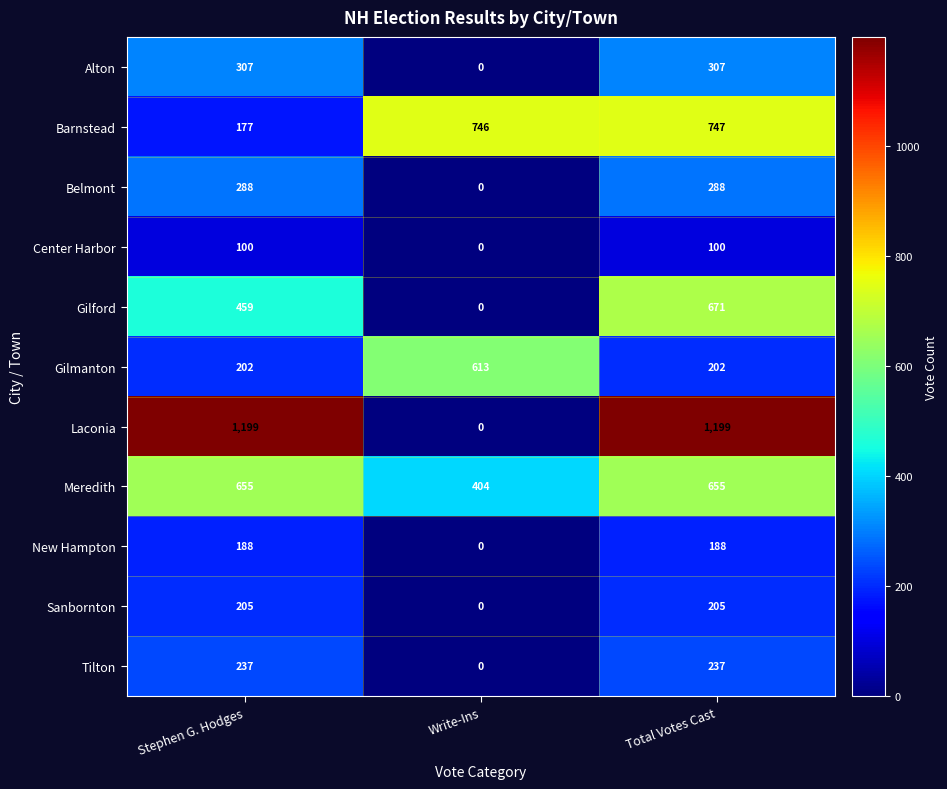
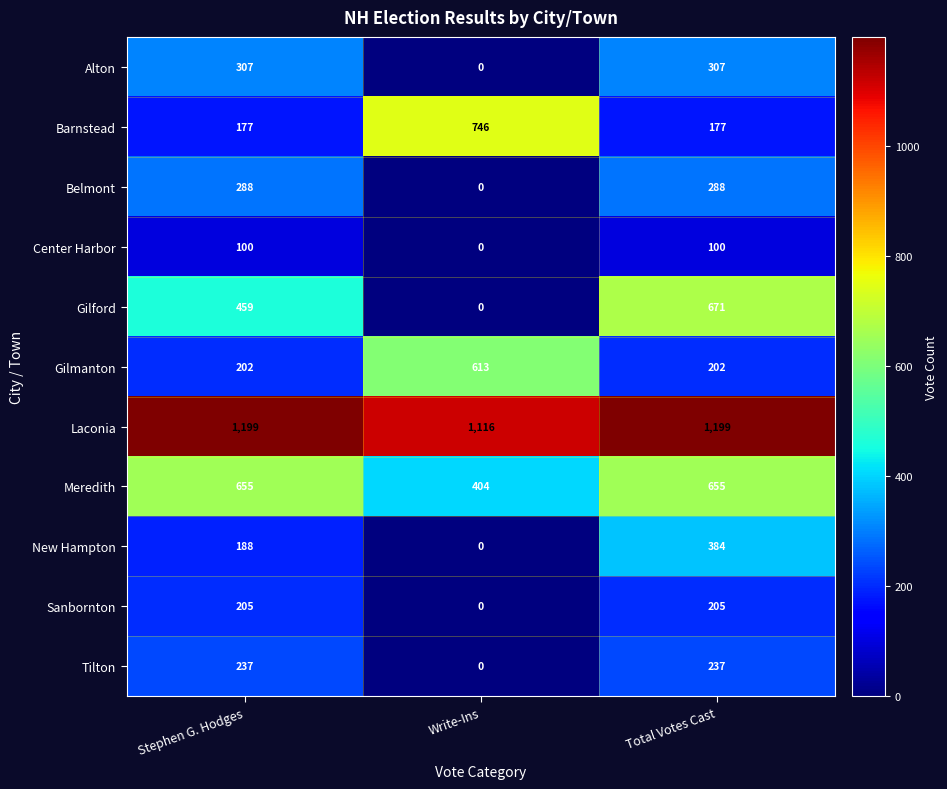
Barnstead, Total Votes Cast: 747 -> 177
Laconia, Write-Ins: 0 -> 1,116
New Hampton, Total Votes Cast: 188 -> 384
